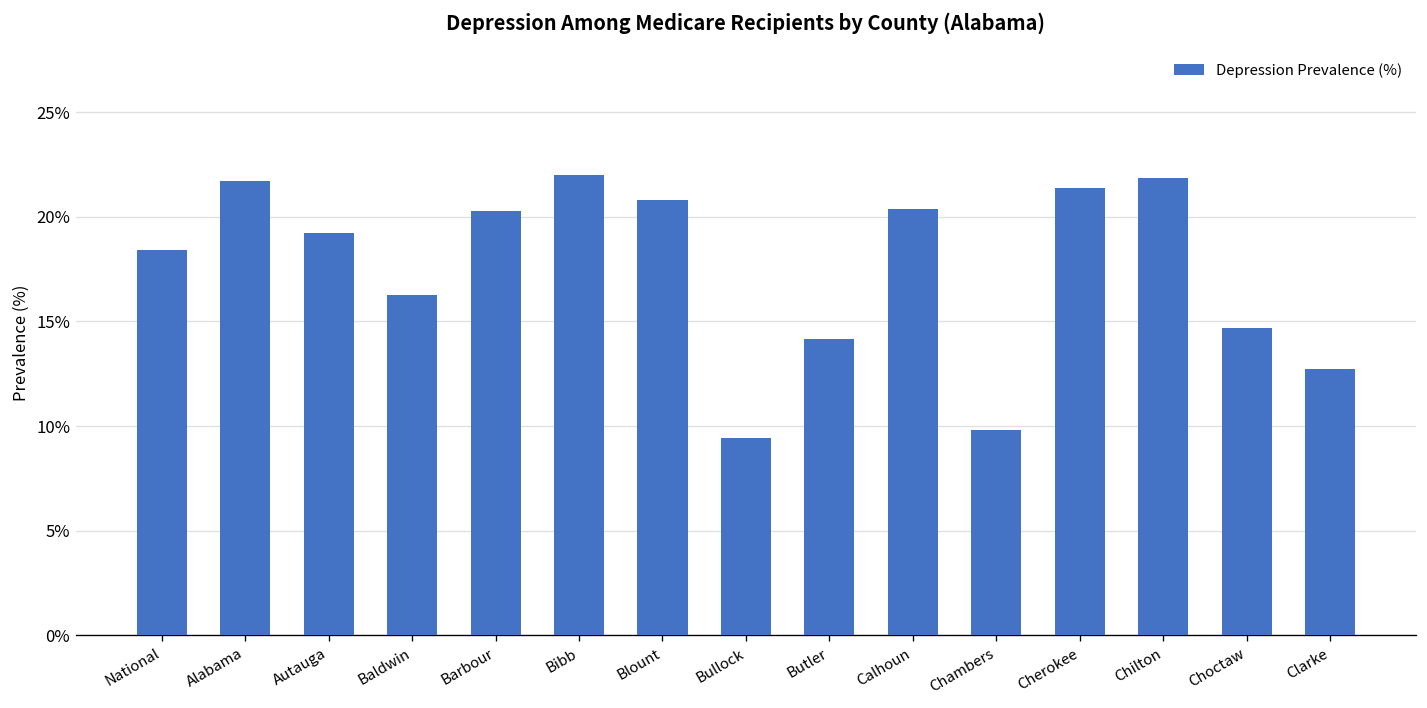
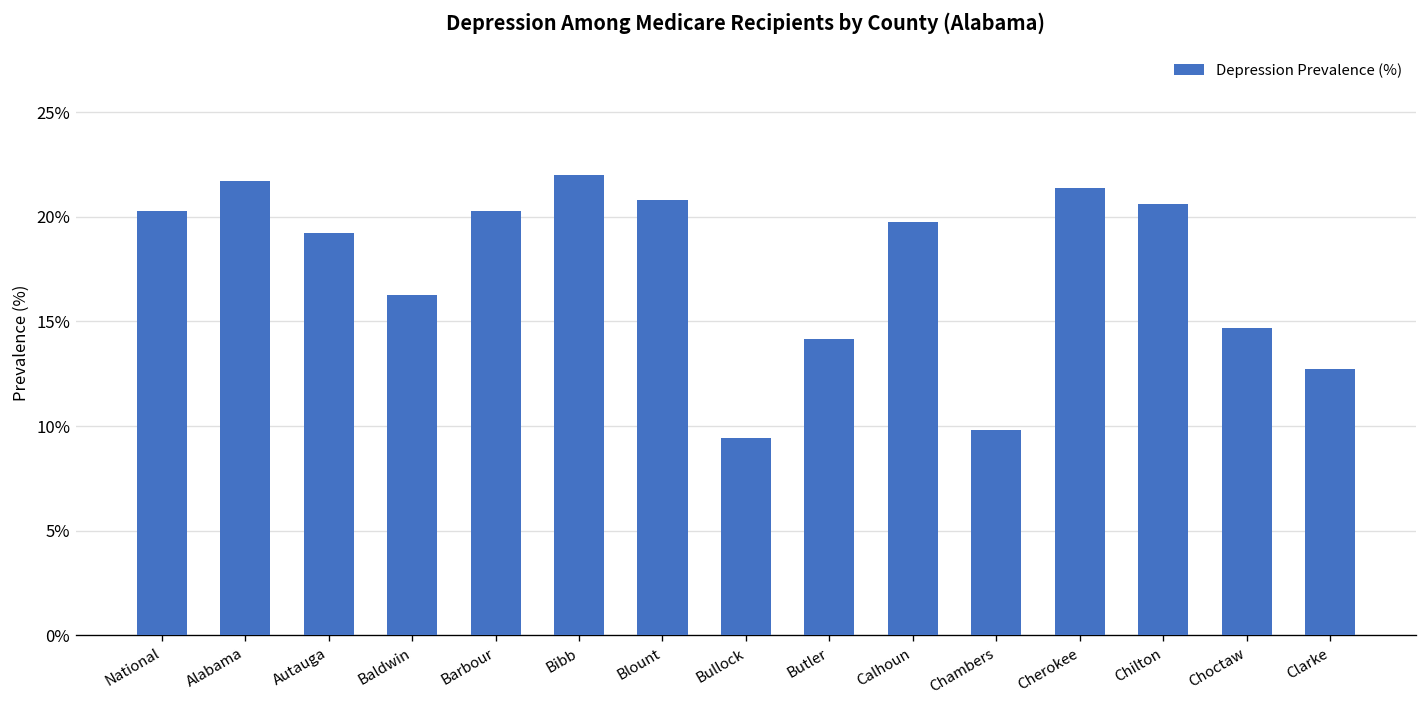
National: 18.4% -> 20.3%
Calhoun: 20.4% -> 19.8%
Chilton: 21.8% -> 20.6%
